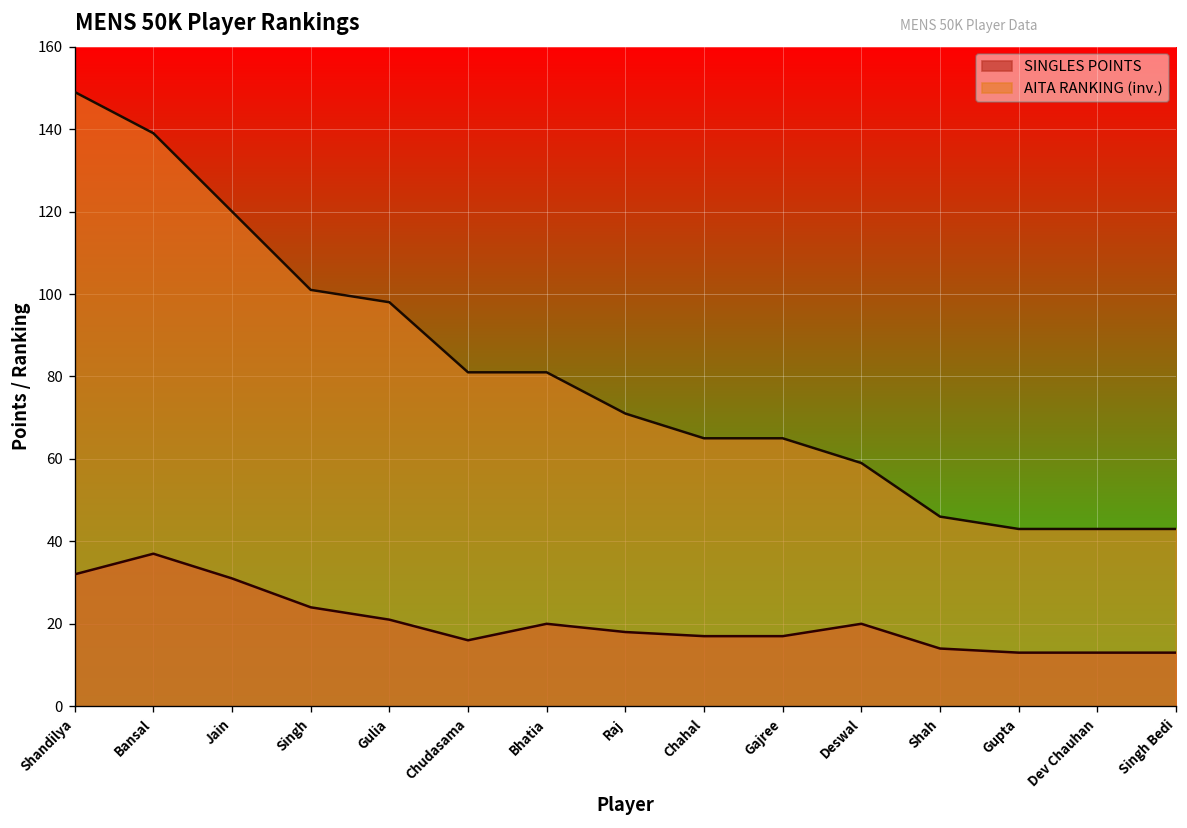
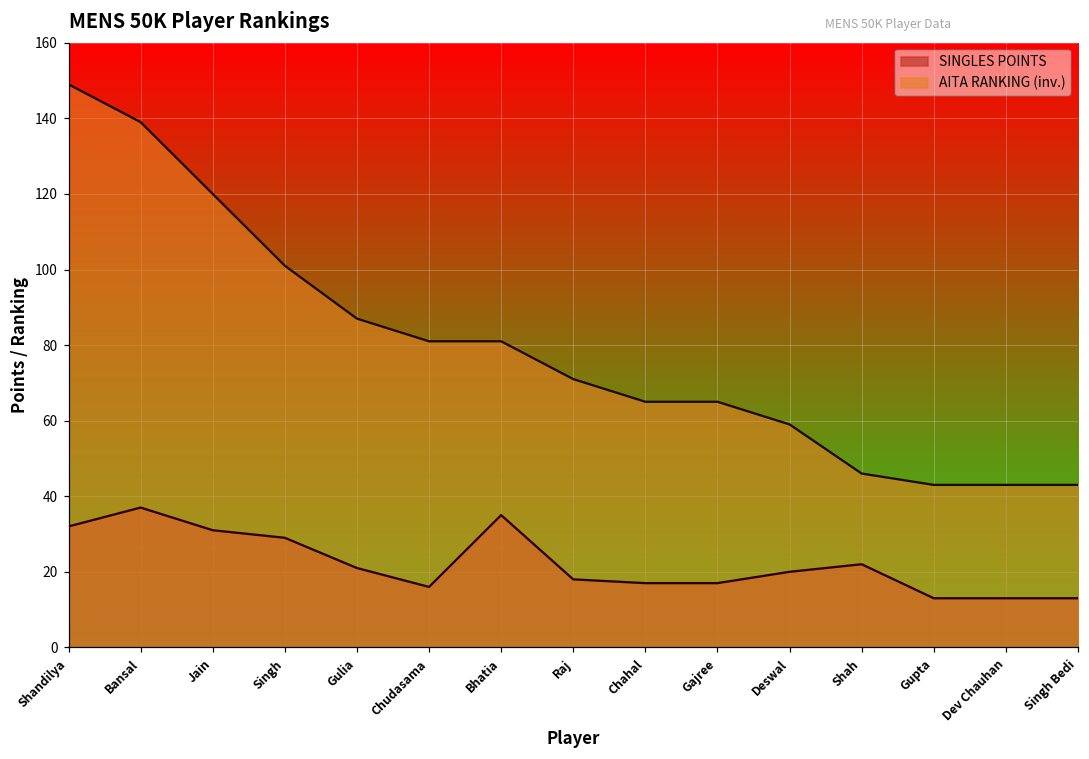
SINGLES POINTS, Singh: 24 -> 29
AITA RANKING (inv.), Gulia: 98 -> 87
SINGLES POINTS, Bhatia: 20 -> 35
SINGLES POINTS, Shah: 14 -> 22
